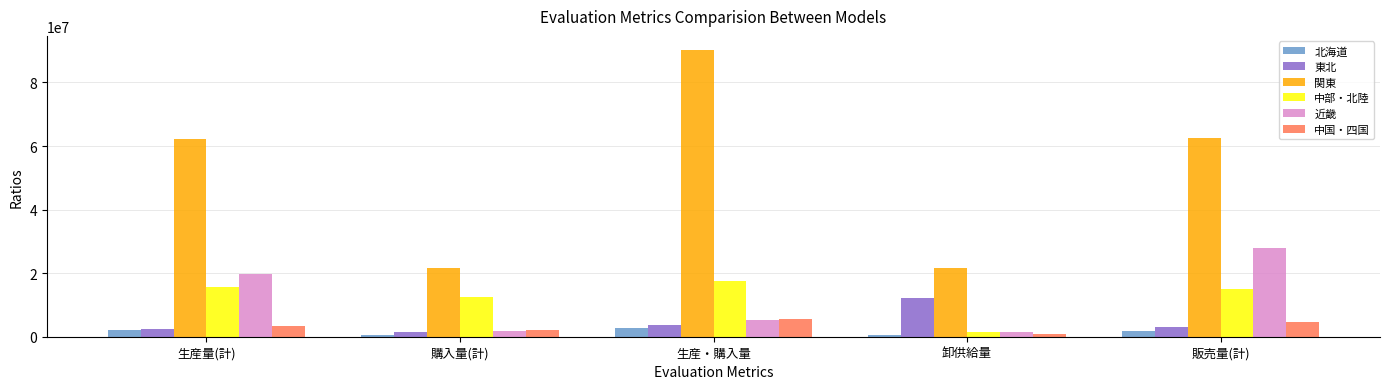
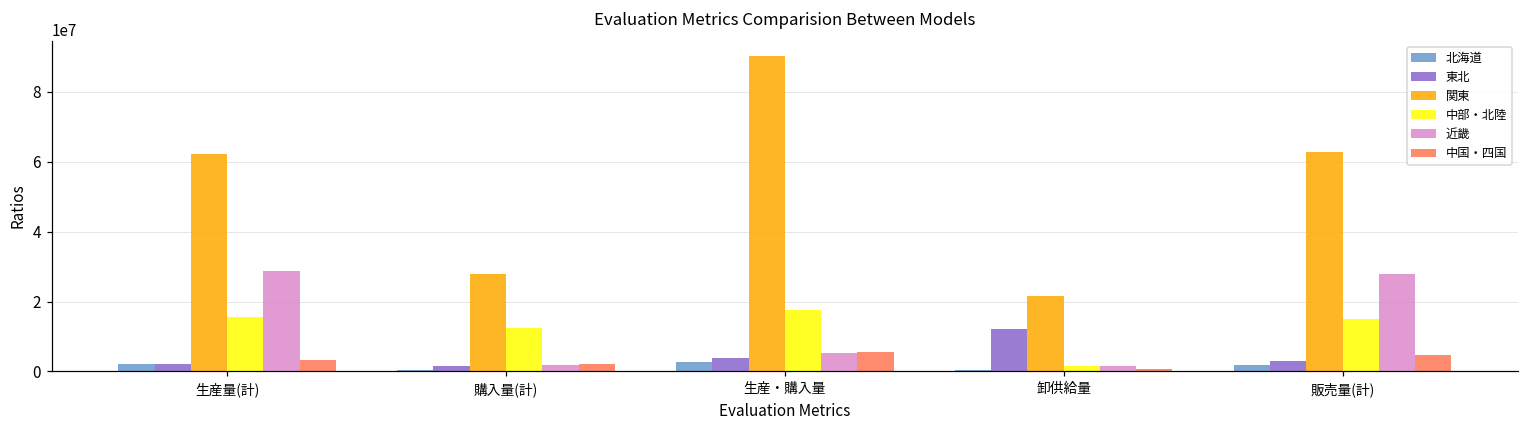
近畿, 生産量(計): 20000000 -> 29000000
関東, 購入量(計): 22000000 -> 28000000
